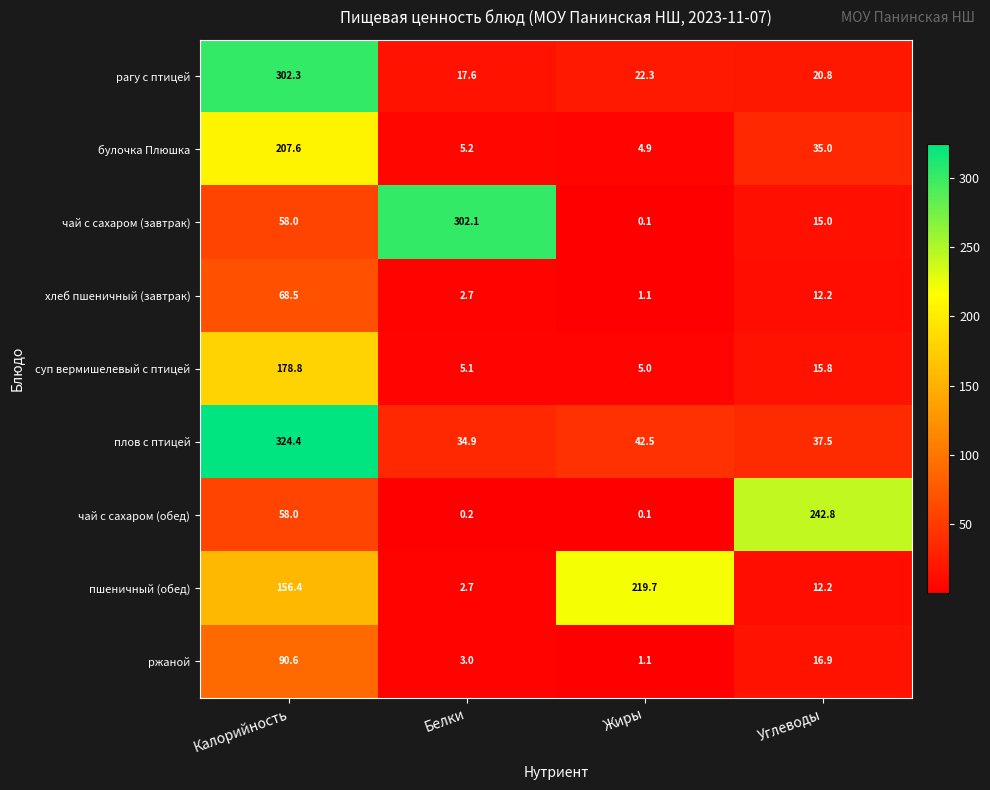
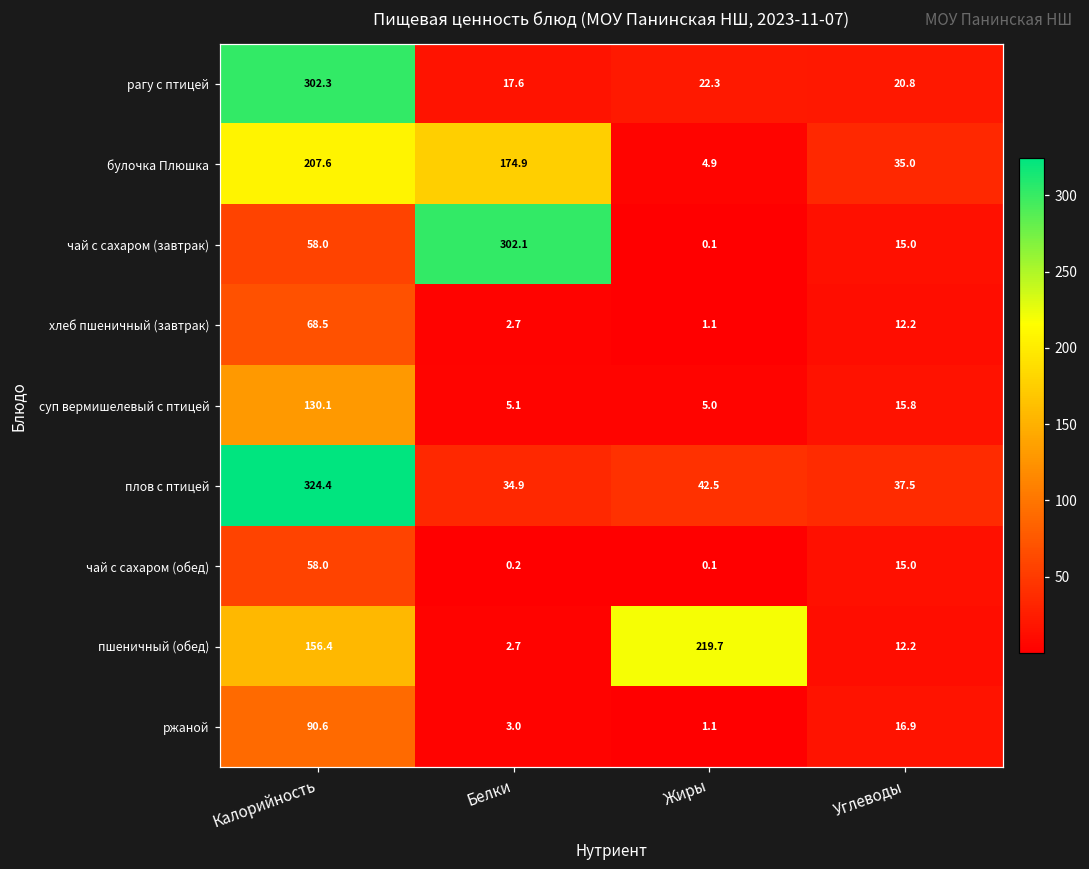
булочка Плюшка, Белки: 5.2 -> 174.9
суп вермишелевый с птицей, Калорийность: 178.8 -> 130.1
чай с сахаром (обед), Углеводы: 242.8 -> 15.0
